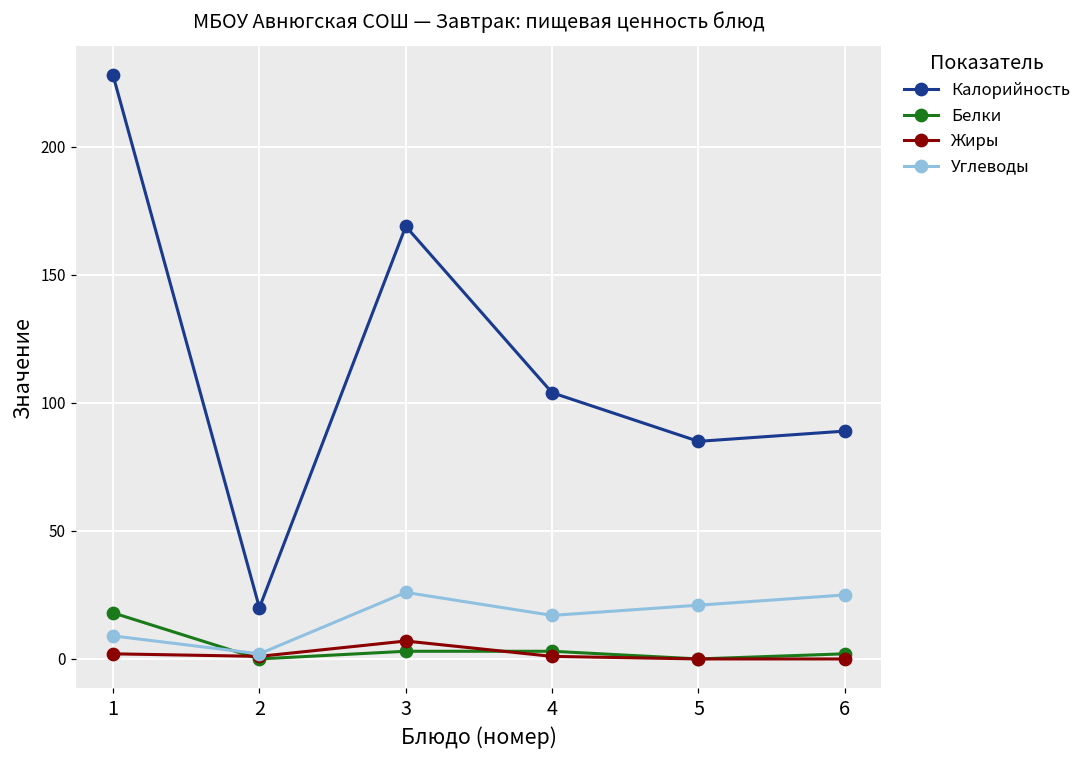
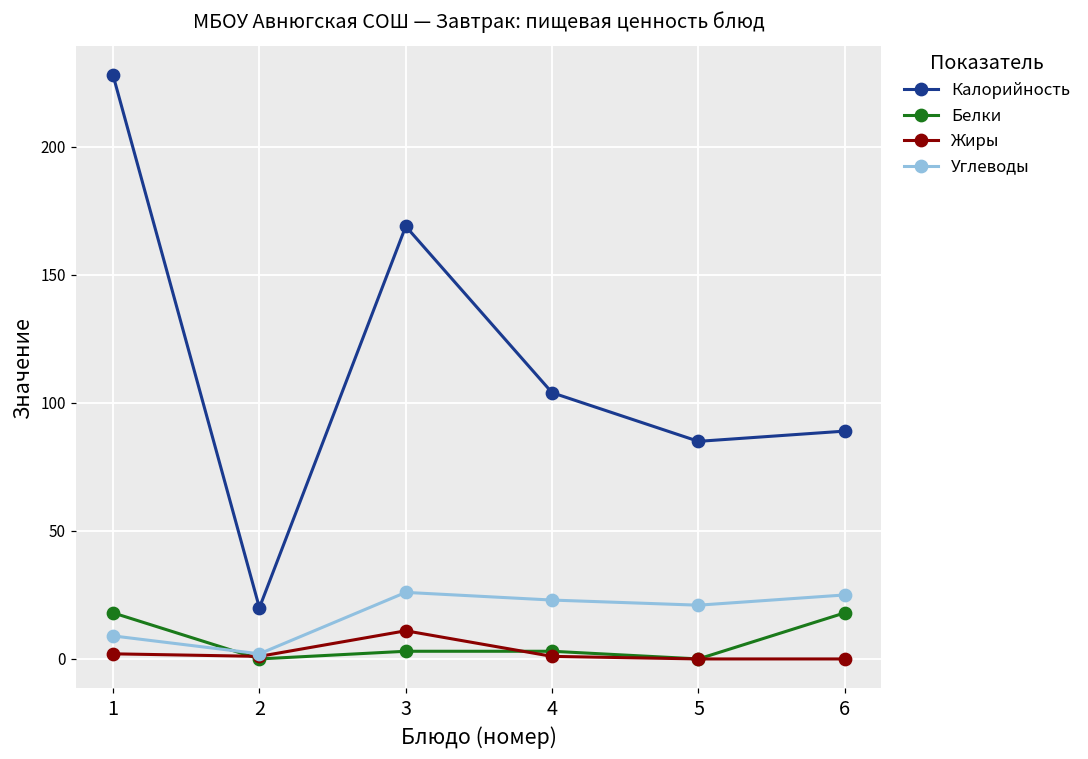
Жиры, 3: 7 -> 11
Углеводы, 4: 17 -> 23
Белки, 6: 2 -> 18
